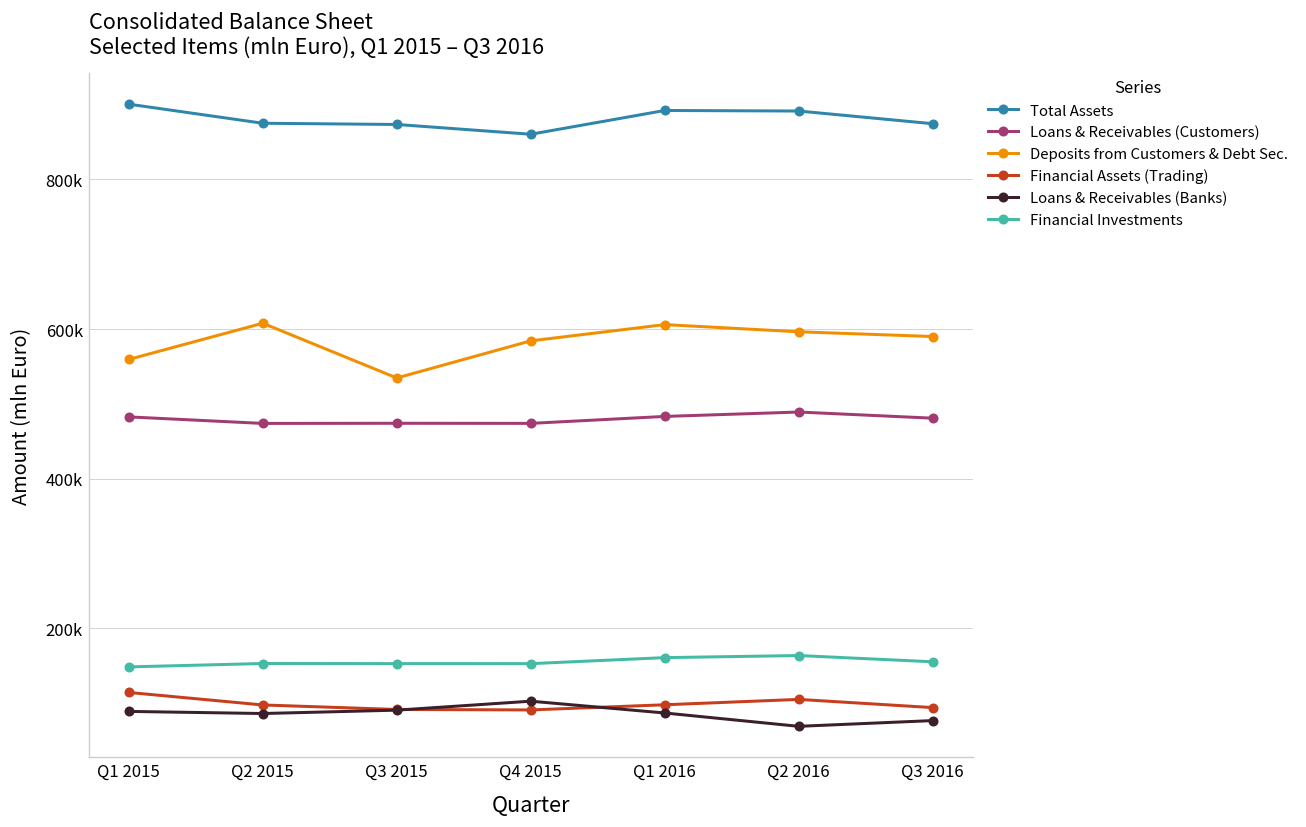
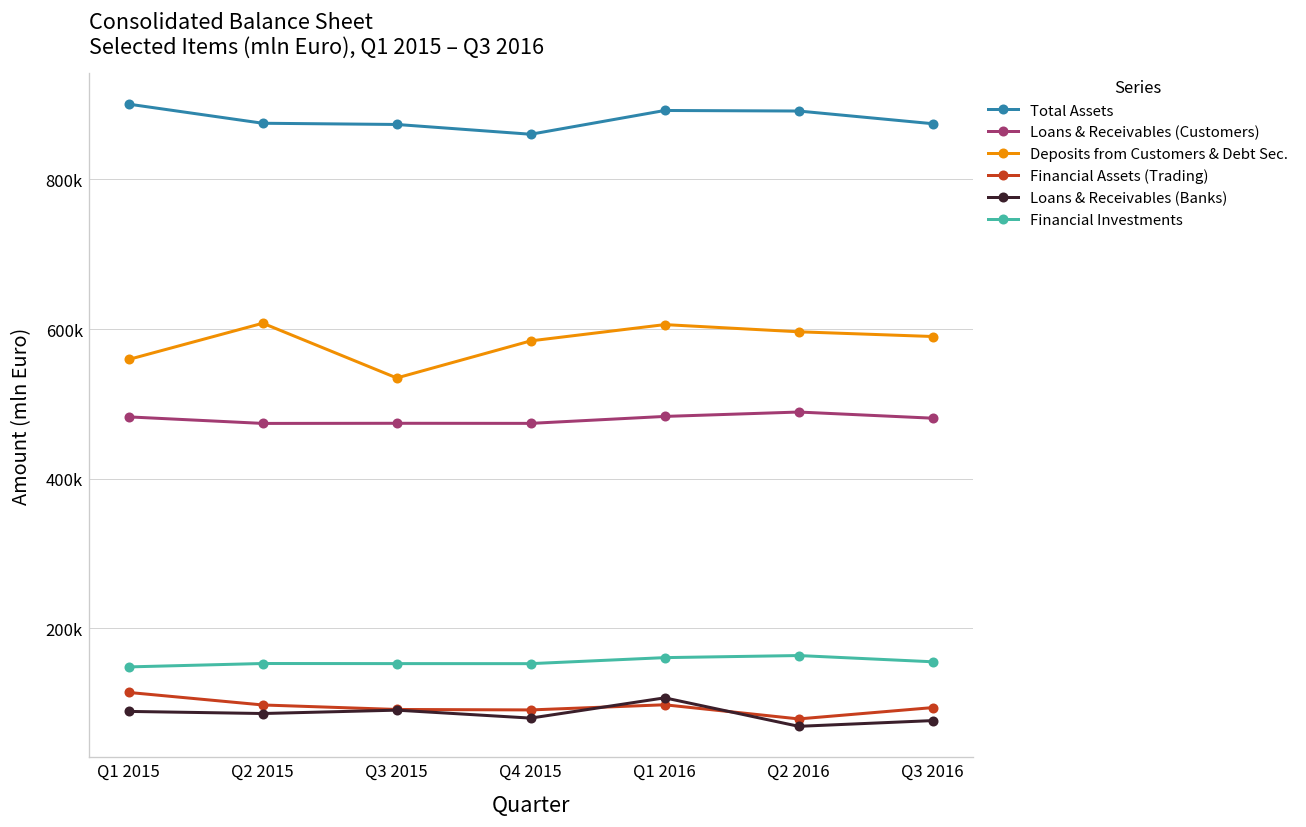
Loans & Receivables (Banks), Q4 2015: 100000 -> 80000
Loans & Receivables (Banks), Q1 2016: 90000 -> 110000
Financial Assets (Trading), Q2 2016: 110000 -> 80000
